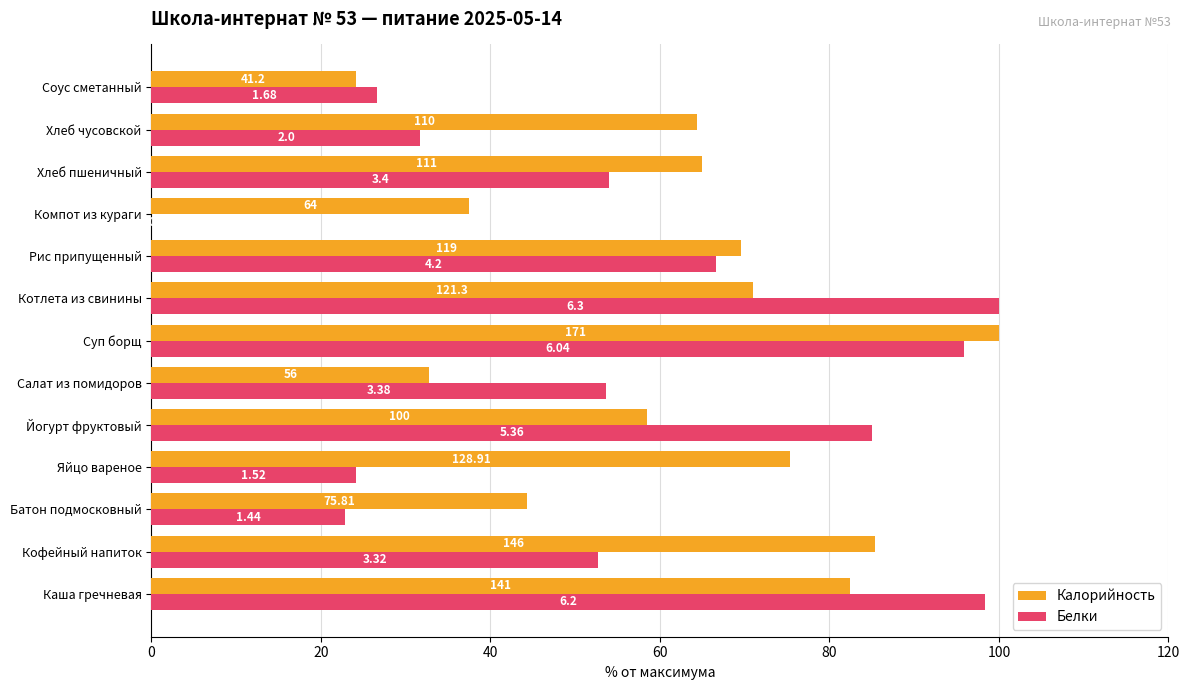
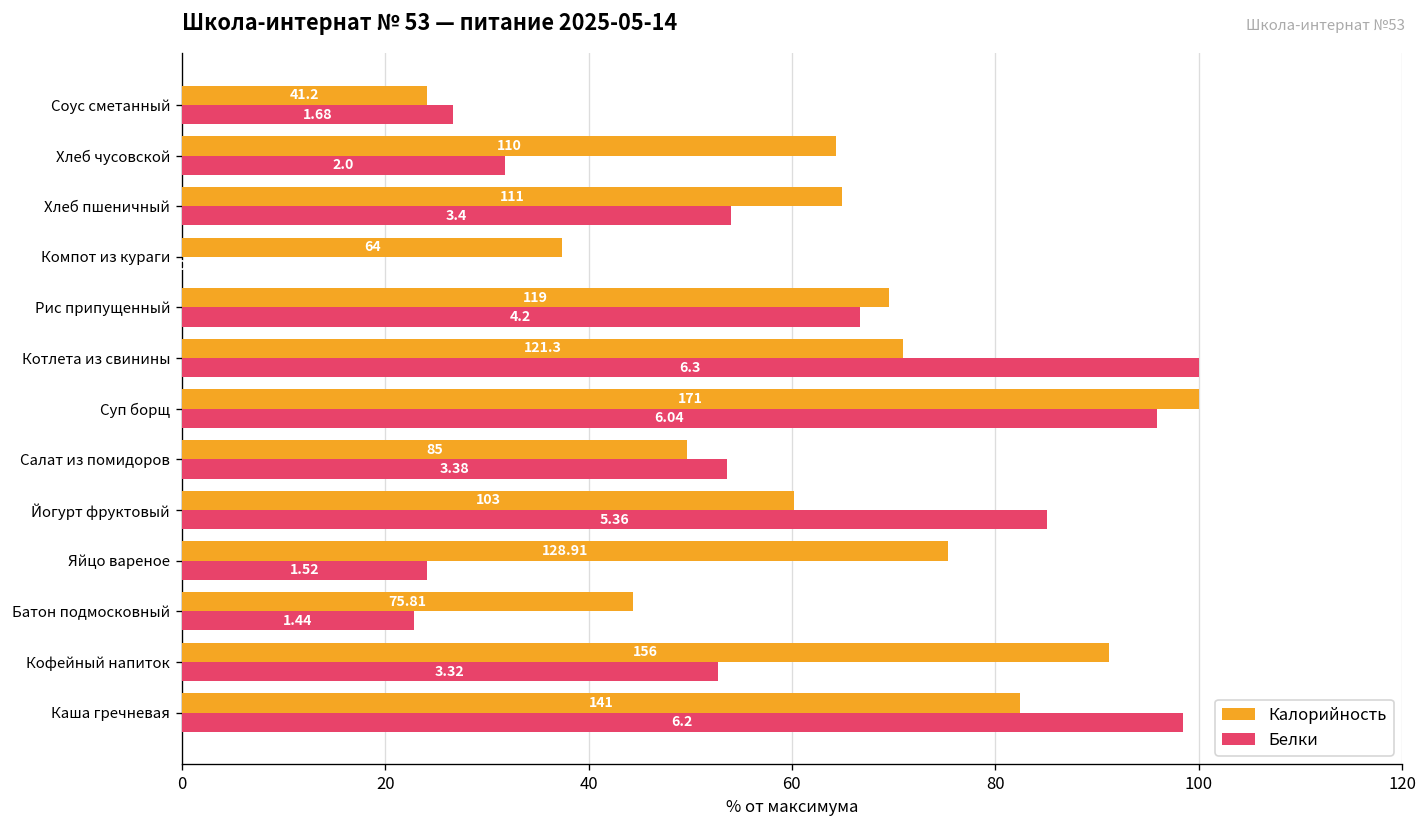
Калорийность, Салат из помидоров: 56 -> 85
Калорийность, Йогурт фруктовый: 100 -> 103
Калорийность, Кофейный напиток: 146 -> 156
